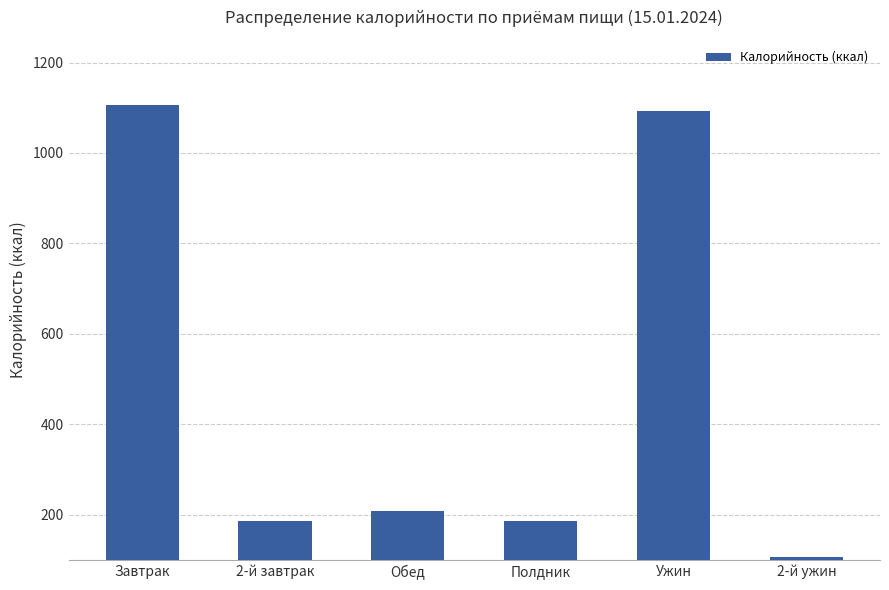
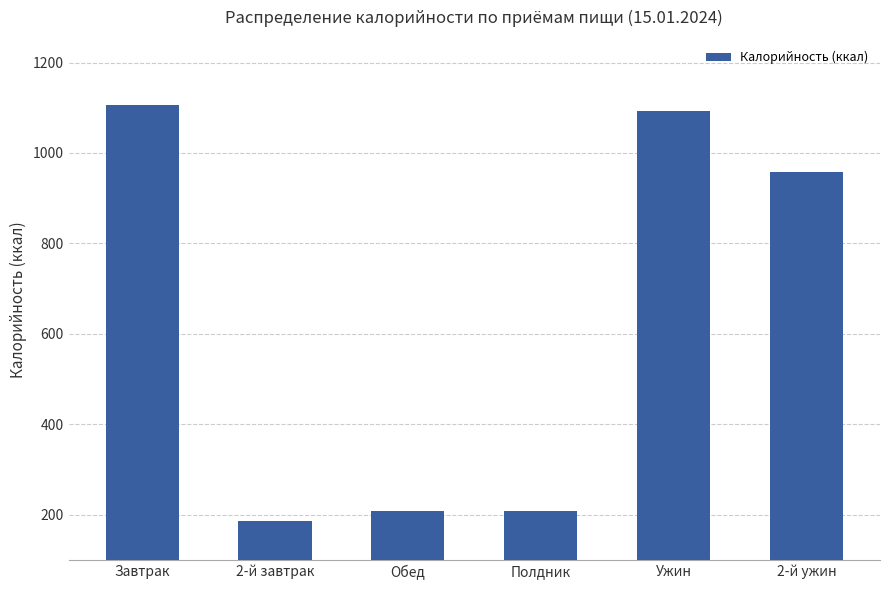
Полдник: 190 -> 210
2-й ужин: 110 -> 960
